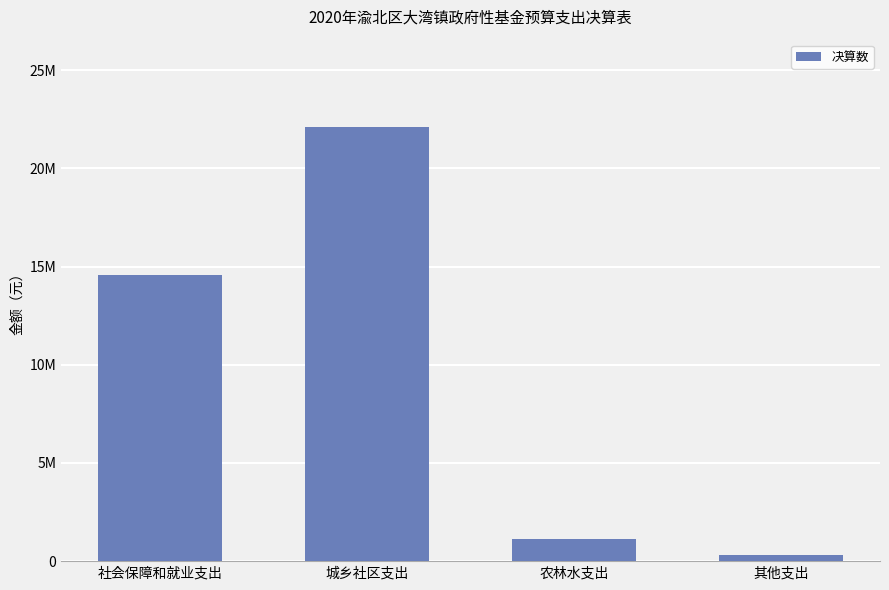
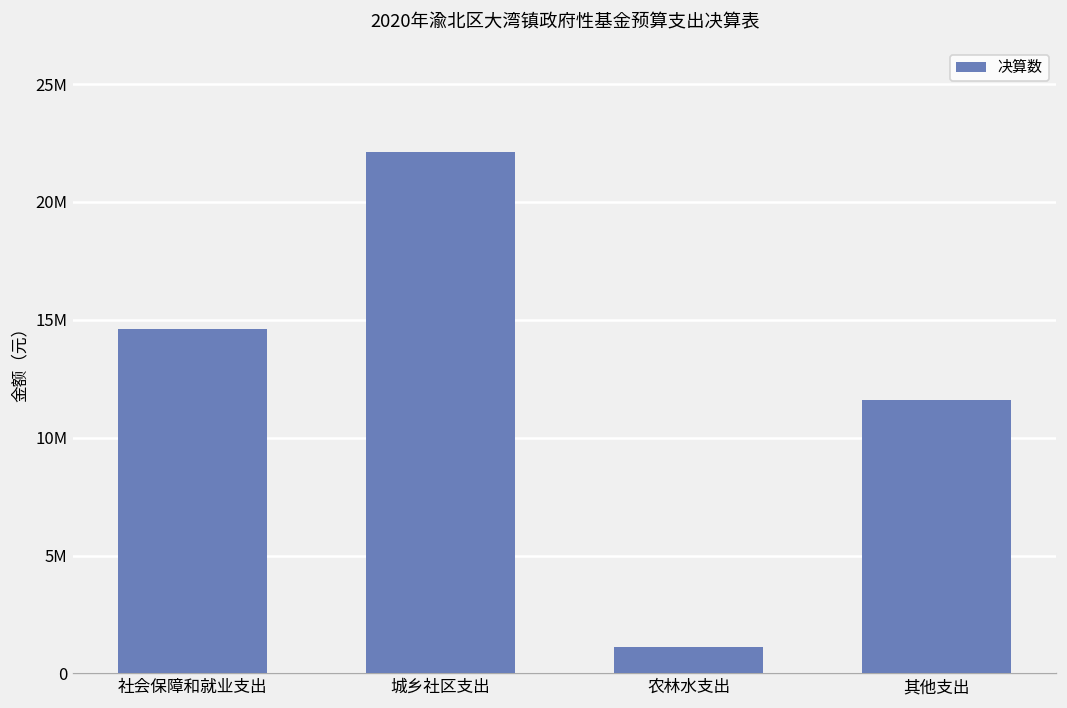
其他支出: 300000 -> 11600000
